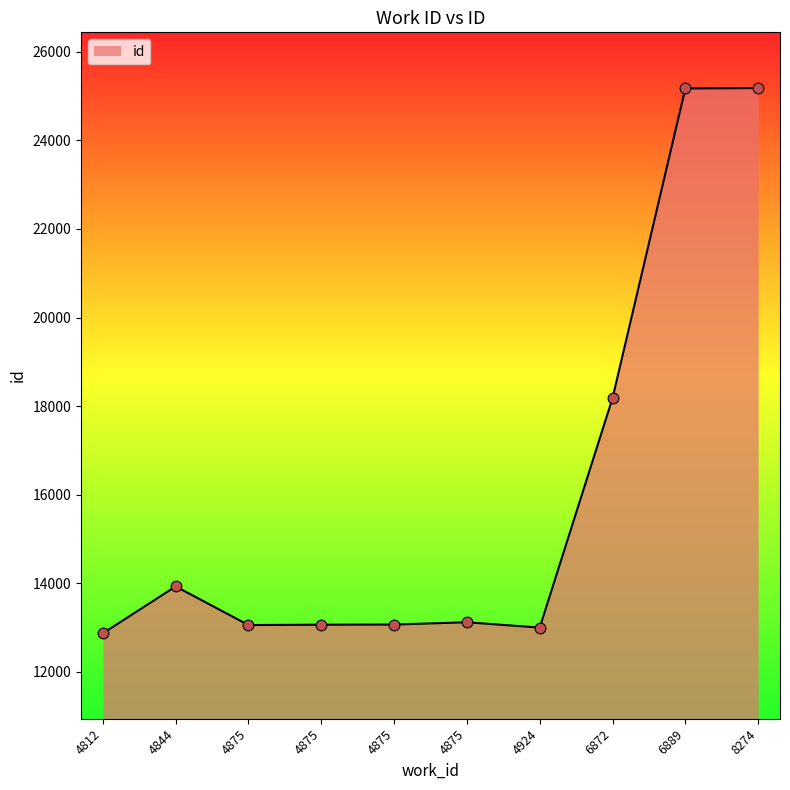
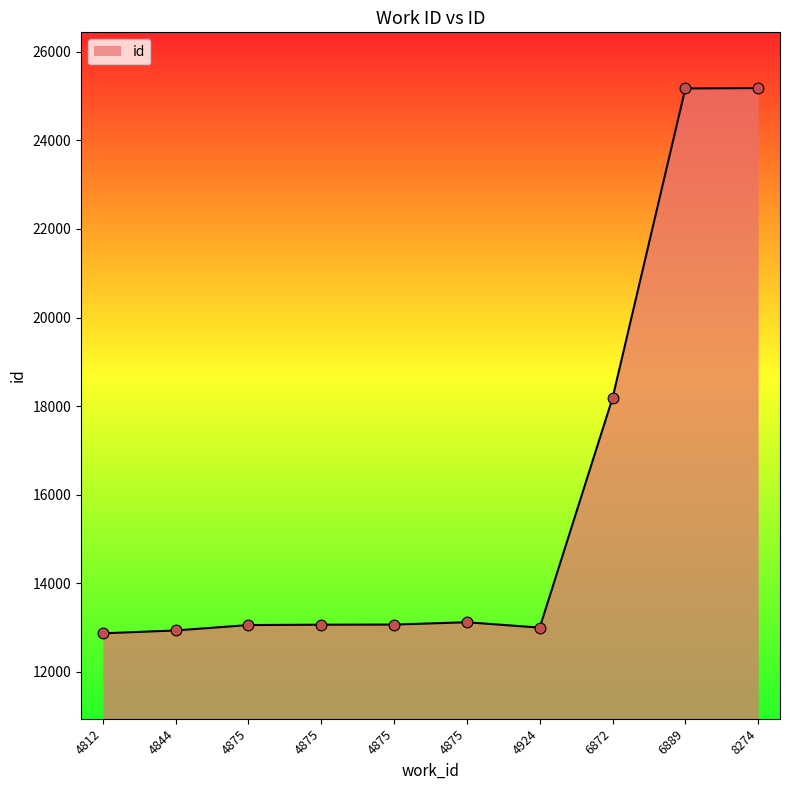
4844: 13900 -> 12900
